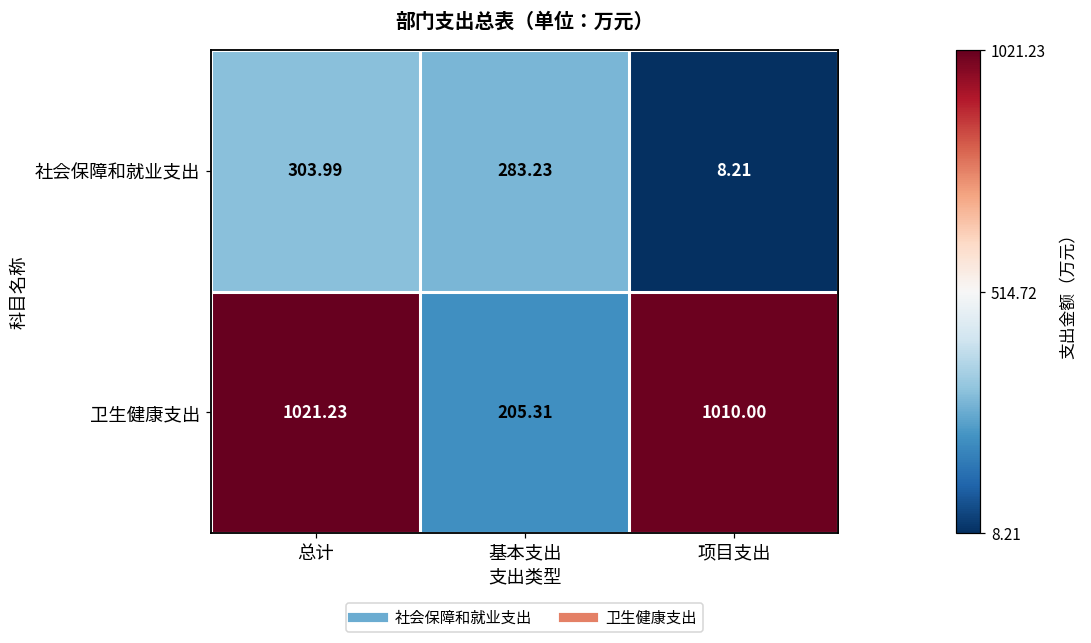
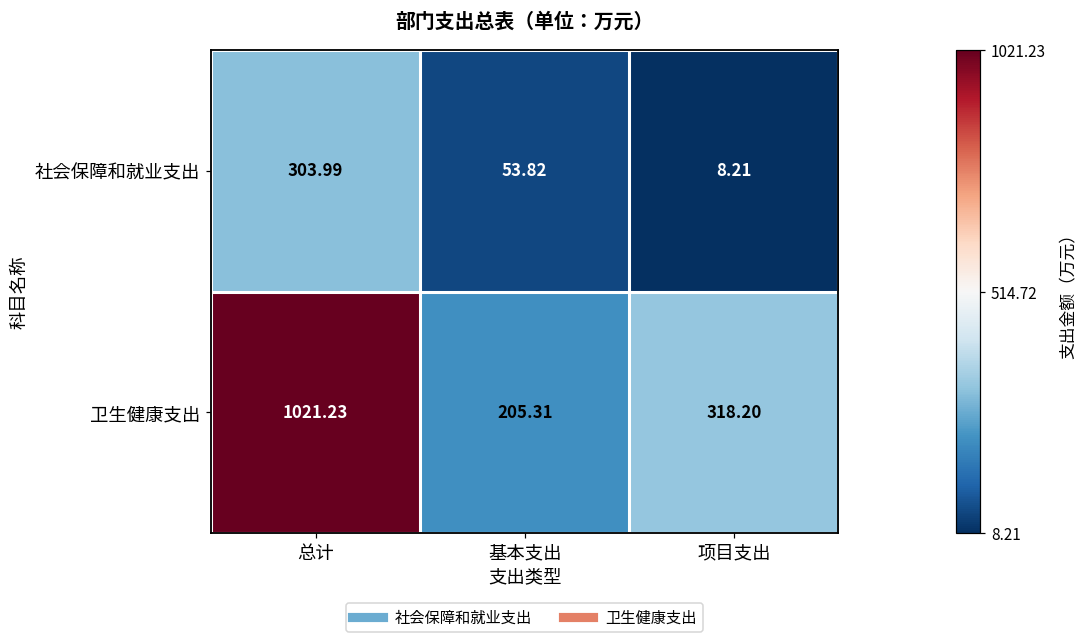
社会保障和就业支出, 基本支出: 283.23 -> 53.82
卫生健康支出, 项目支出: 1010.00 -> 318.20
